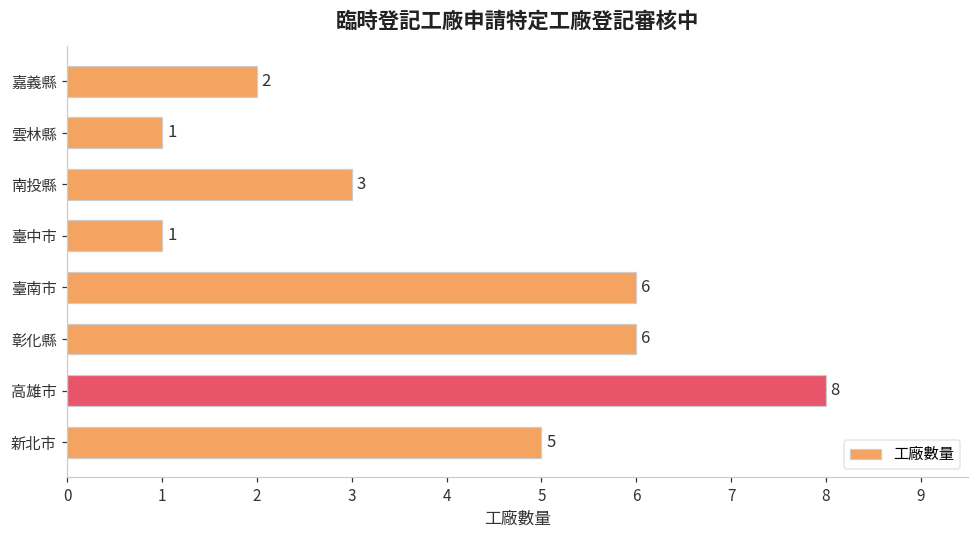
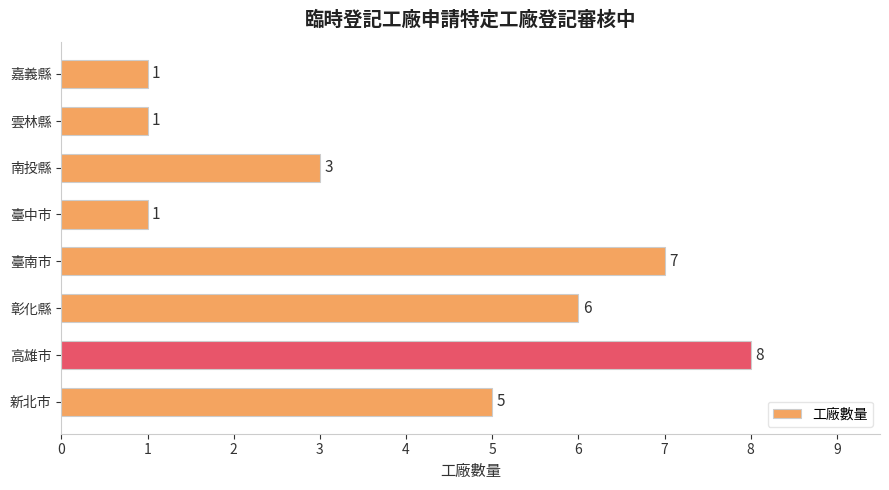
嘉義縣: 2 -> 1
臺南市: 6 -> 7
